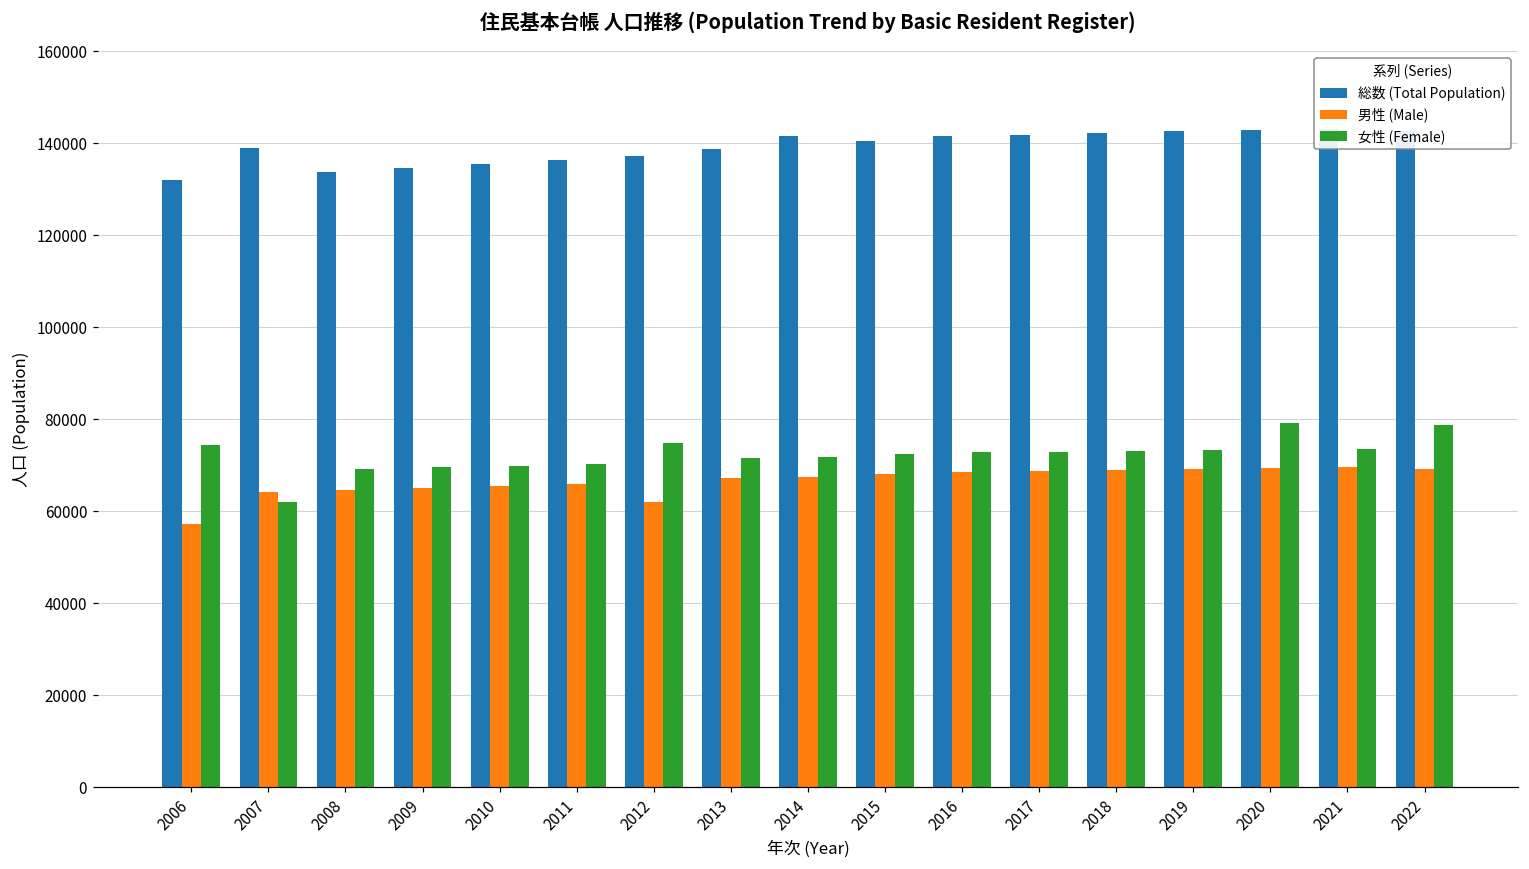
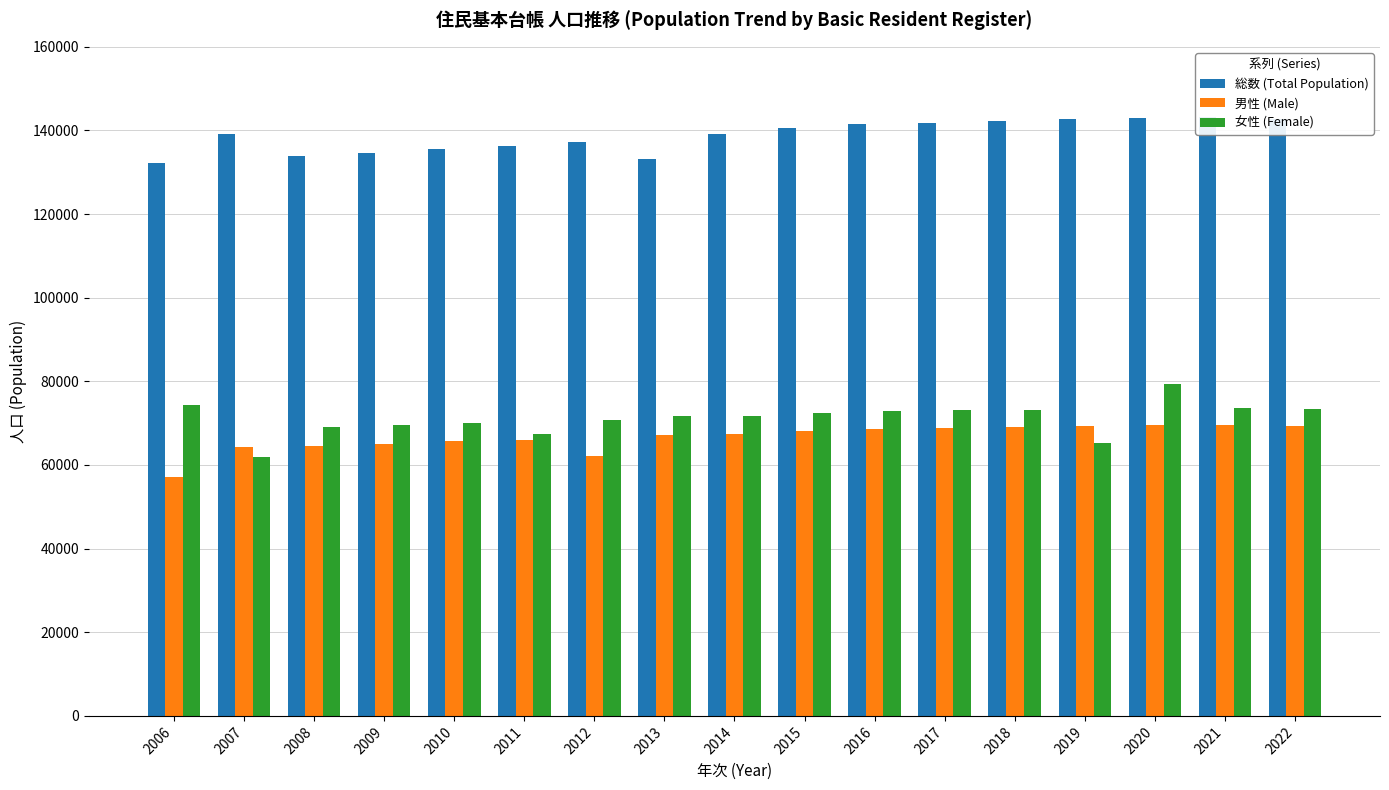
女性 (Female), 2011: 70000 -> 67000
女性 (Female), 2012: 75000 -> 71000
総数 (Total Population), 2013: 139000 -> 133000
総数 (Total Population), 2014: 142000 -> 139000
女性 (Female), 2019: 73000 -> 65000
女性 (Female), 2022: 79000 -> 73000
